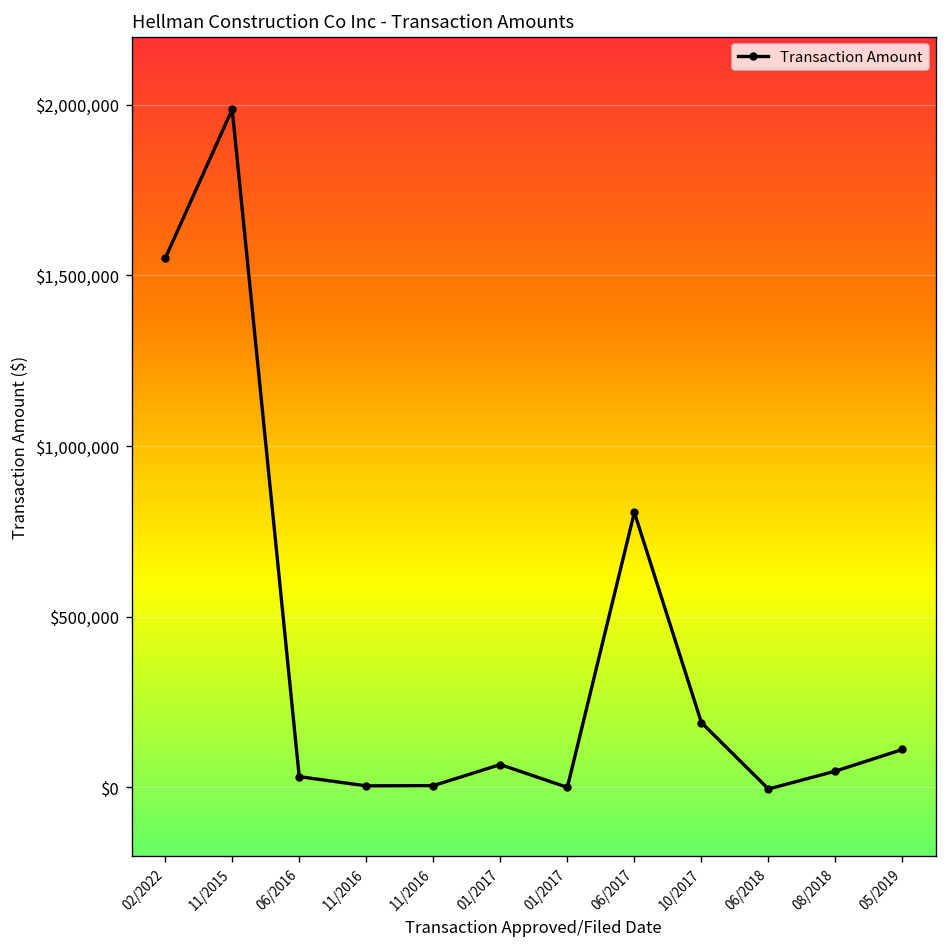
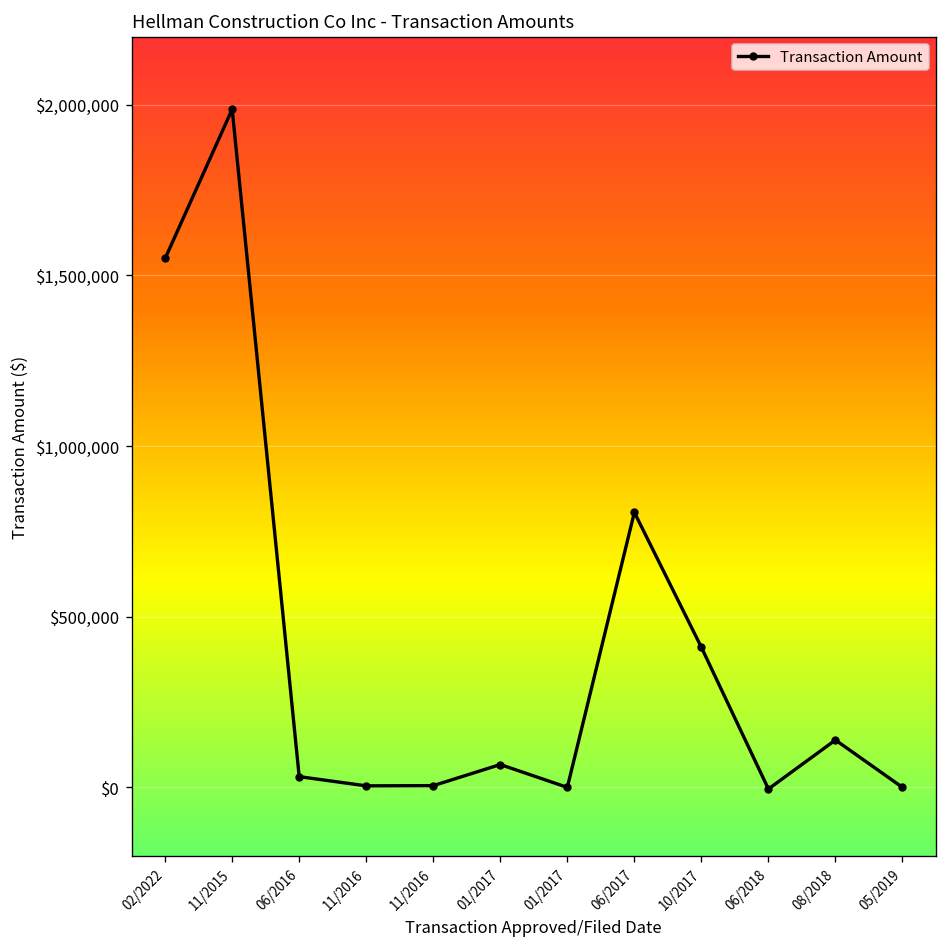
10/2017: $190,000 -> $410,000
08/2018: $50,000 -> $140,000
05/2019: $110,000 -> $0
